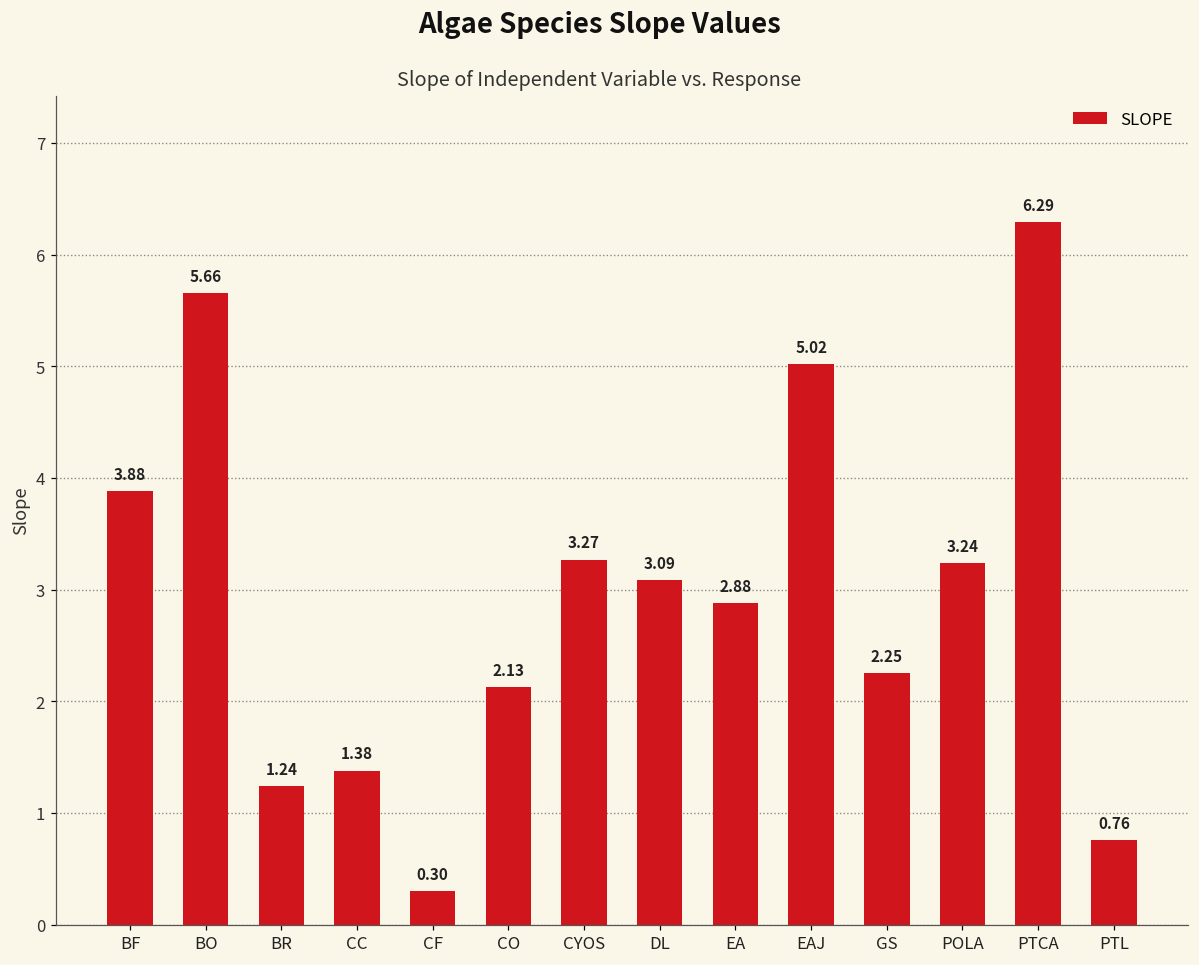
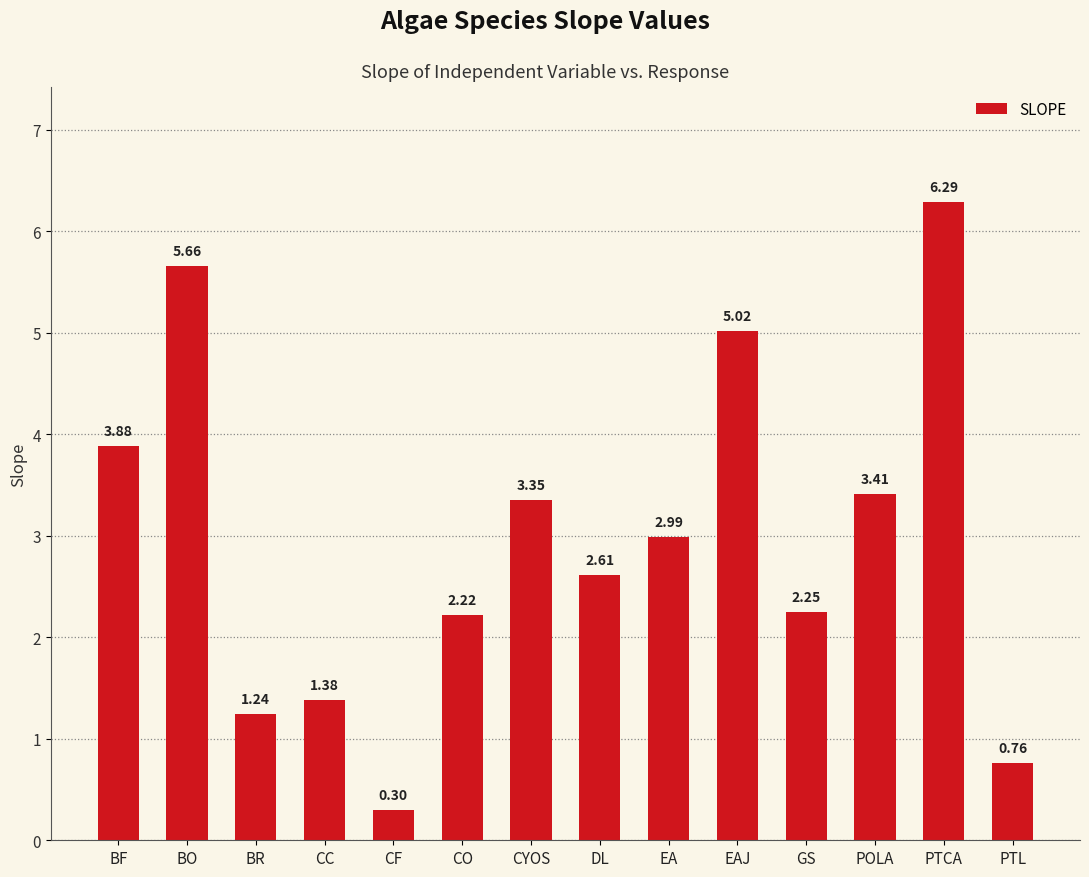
CO: 2.13 -> 2.22
CYOS: 3.27 -> 3.35
DL: 3.09 -> 2.61
EA: 2.88 -> 2.99
POLA: 3.24 -> 3.41
